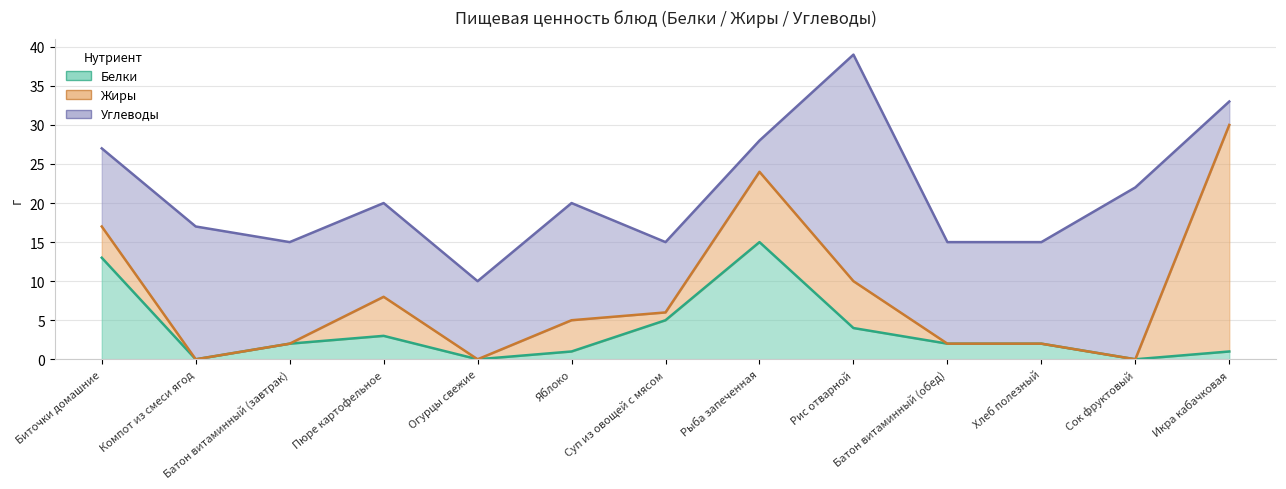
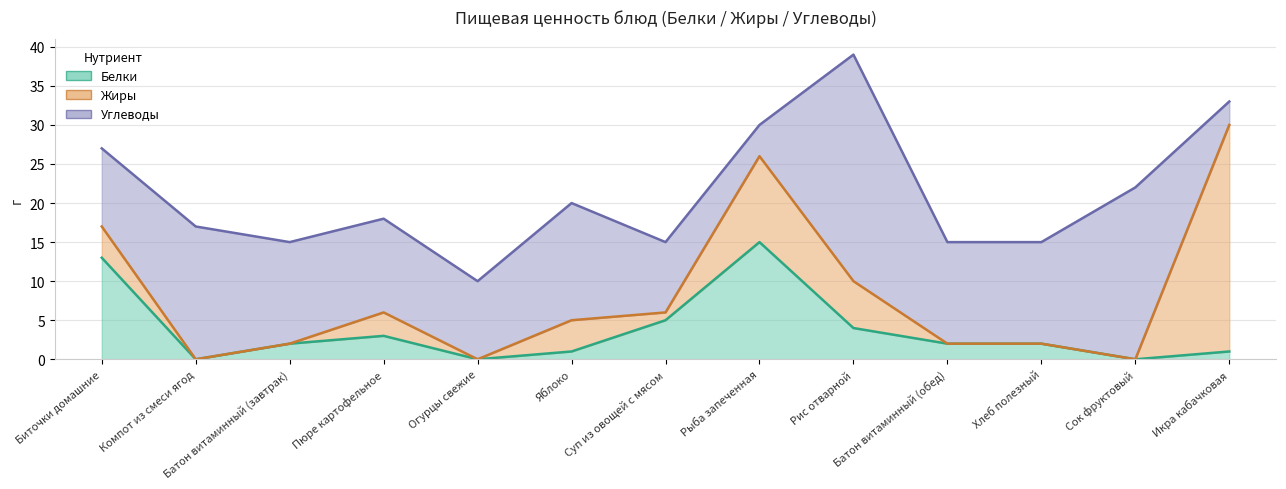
Жиры, Пюре картофельное: 5 -> 3
Жиры, Рыба запеченная: 9 -> 11
